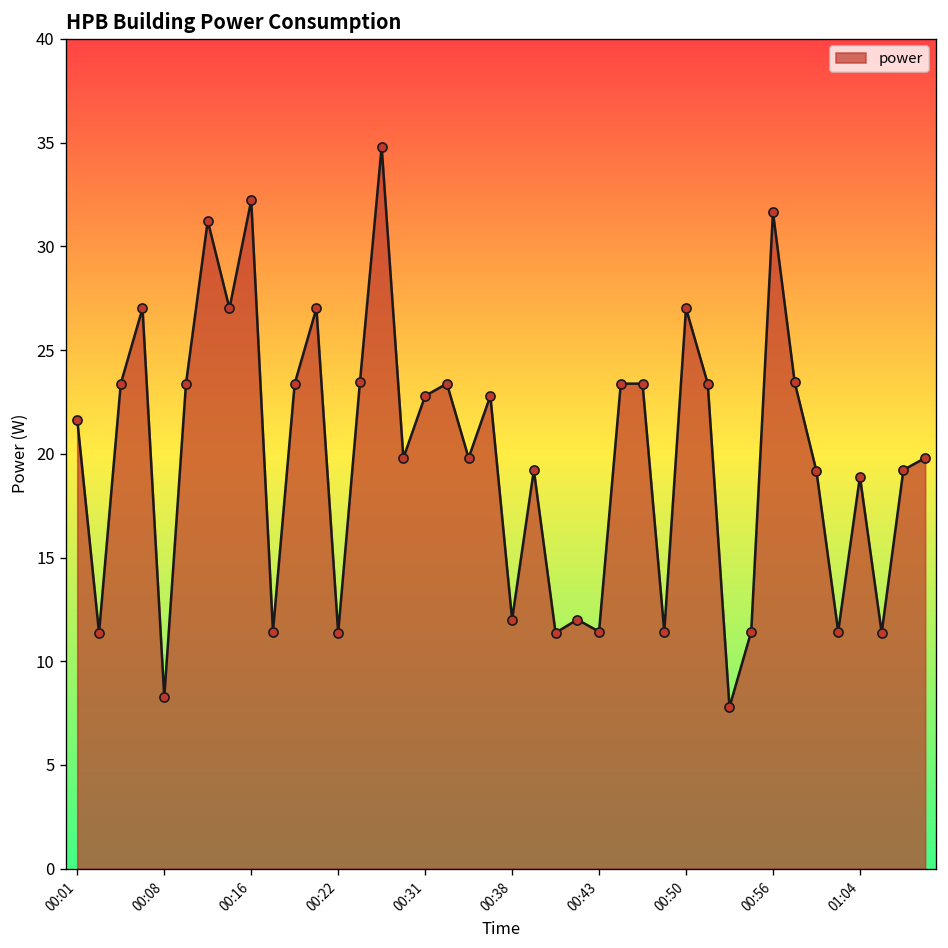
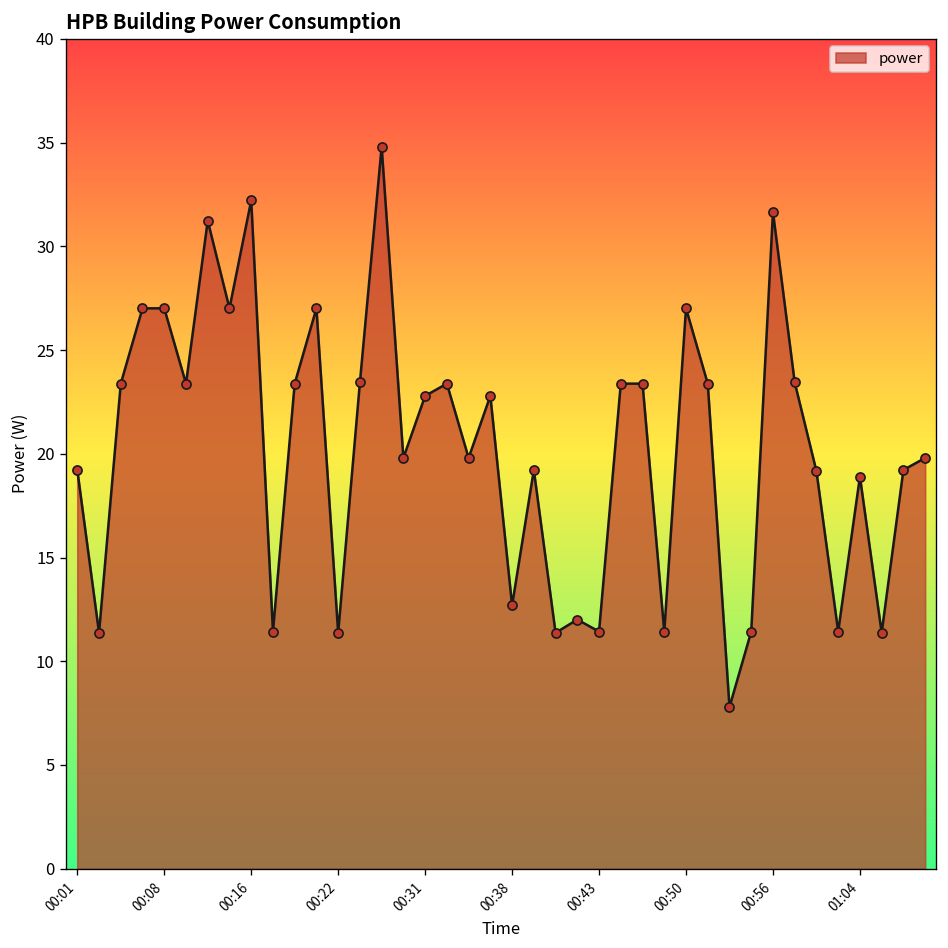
00:01: 21.6 -> 19.2
00:08: 8.3 -> 27.0
00:38: 12.0 -> 12.7
